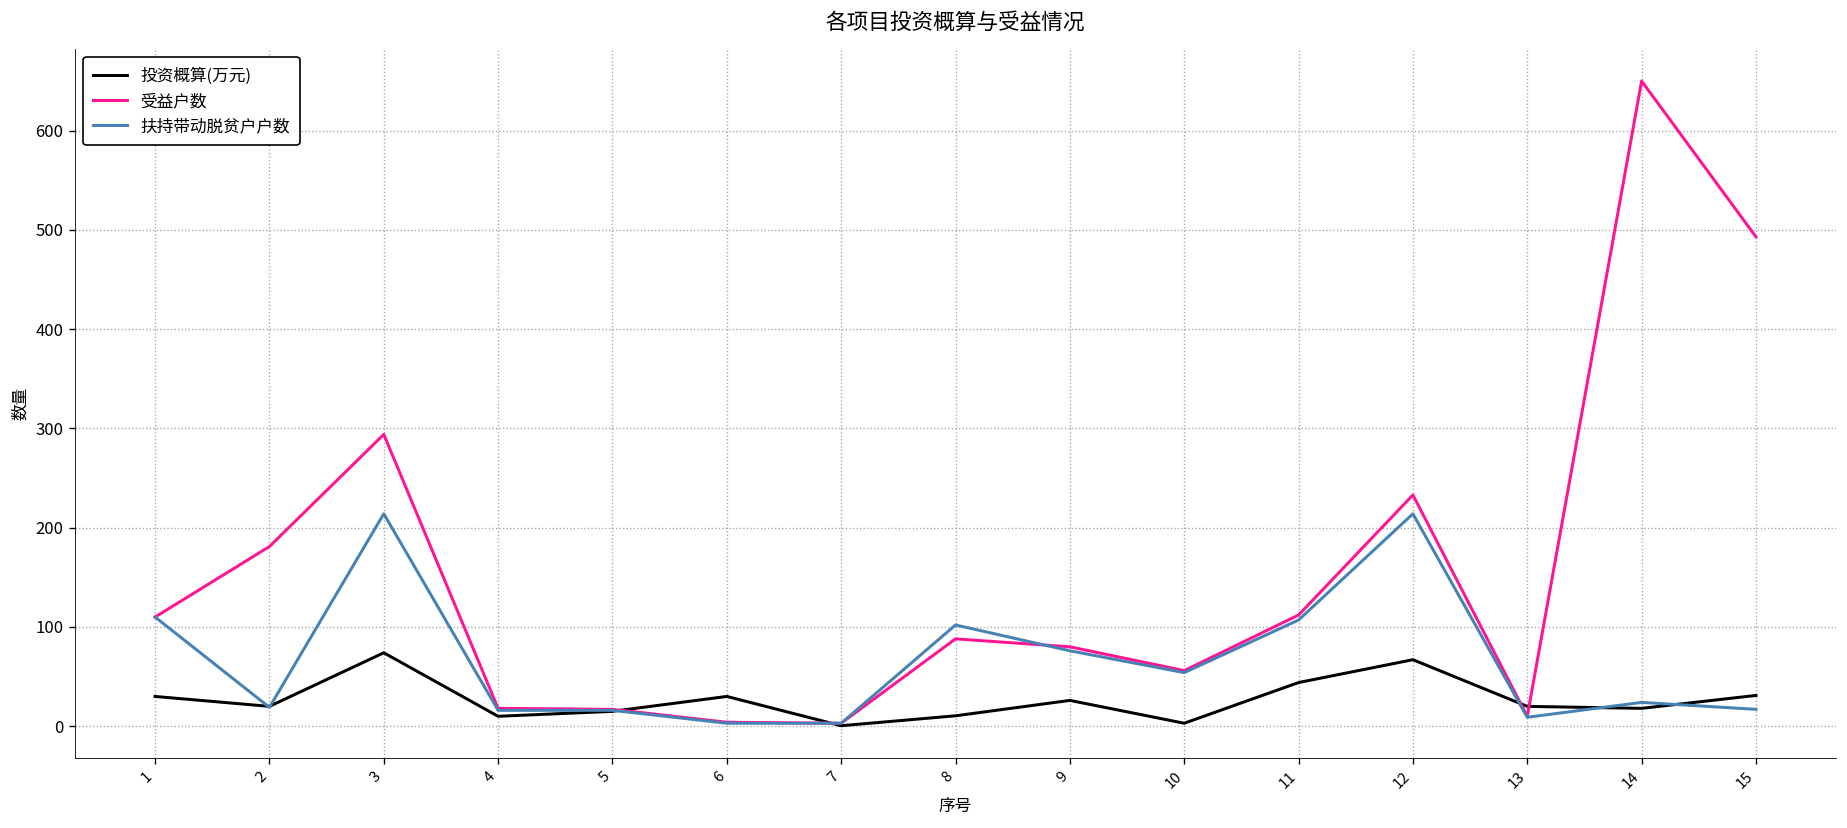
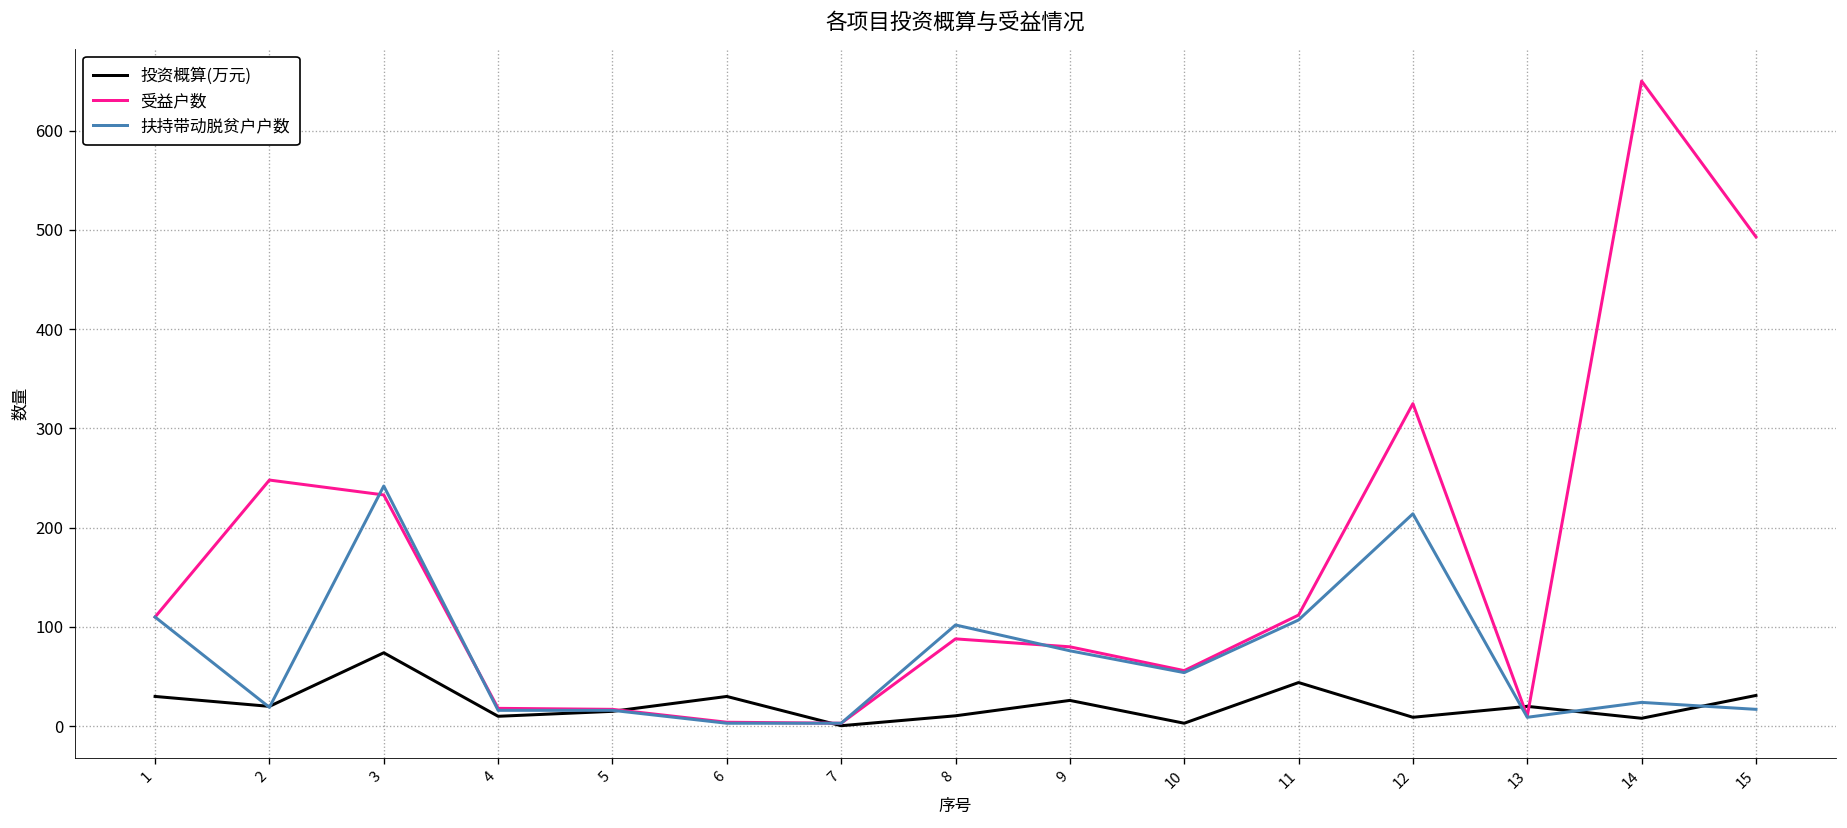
受益户数, 2: 180 -> 250
受益户数, 3: 290 -> 230
扶持带动脱贫户户数, 3: 210 -> 240
投资概算(万元), 12: 70 -> 10
受益户数, 12: 230 -> 330
投资概算(万元), 14: 20 -> 10
